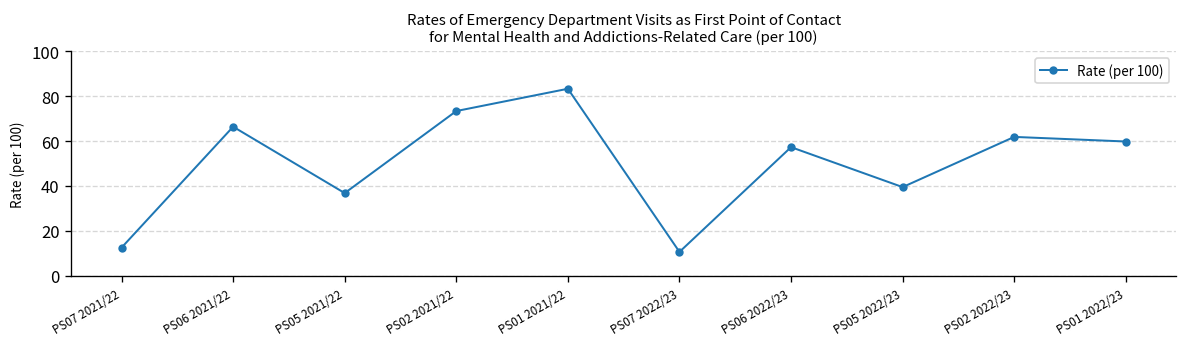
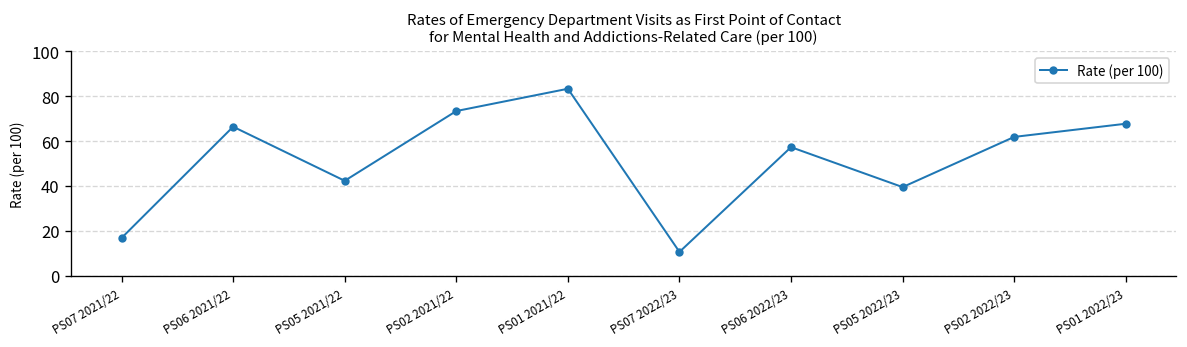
PS07 2021/22: 13 -> 17
PS05 2021/22: 37 -> 42
PS01 2022/23: 60 -> 68
